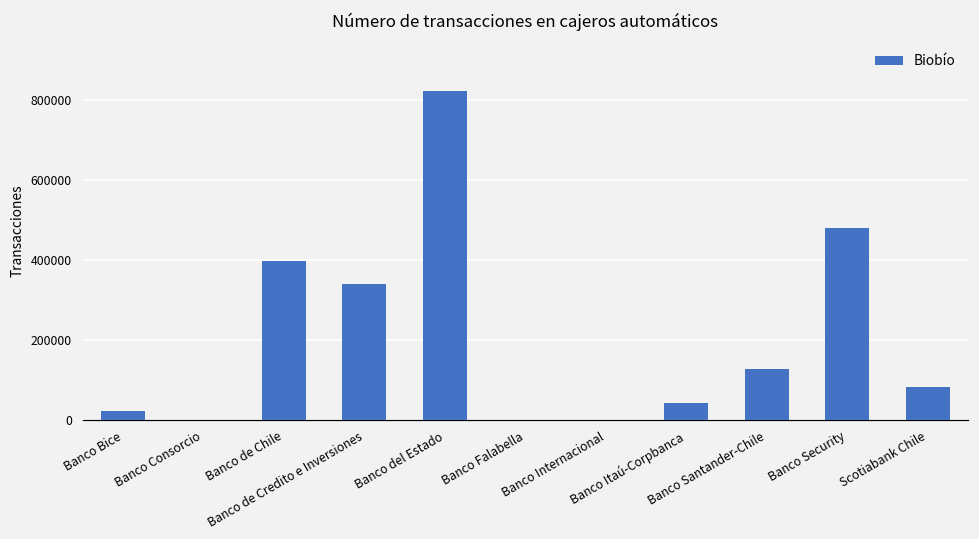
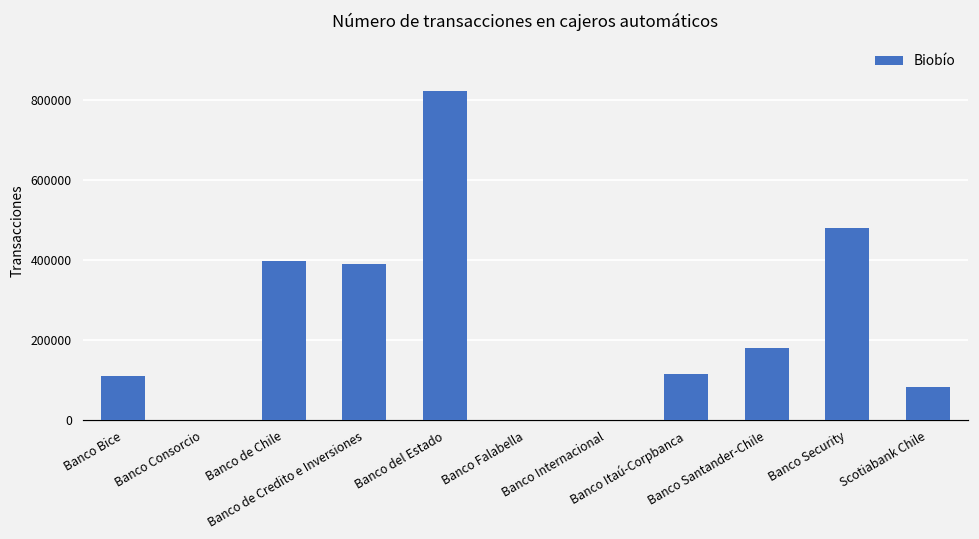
Banco Bice: 20000 -> 110000
Banco de Credito e Inversiones: 340000 -> 390000
Banco Itaú-Corpbanca: 40000 -> 110000
Banco Santander-Chile: 130000 -> 180000
